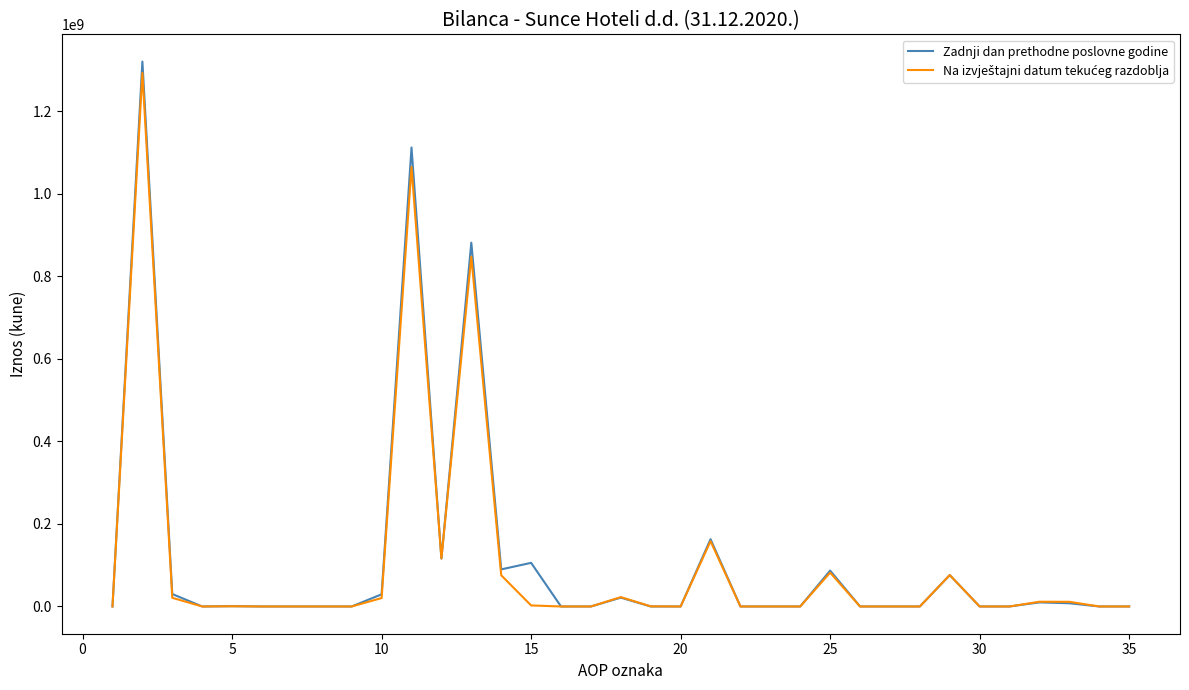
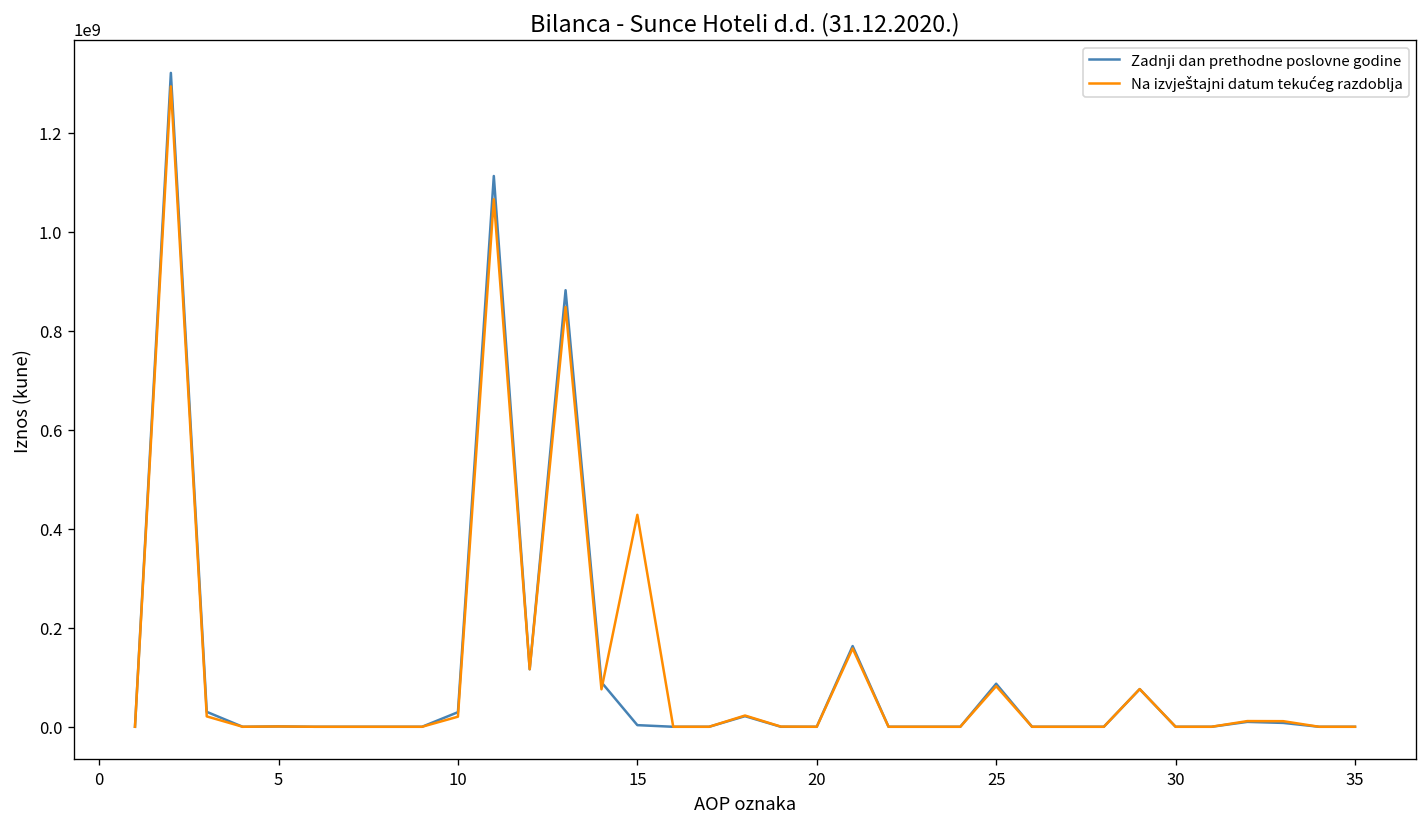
Zadnji dan prethodne poslovne godine, 15: 110000000 -> 0
Na izvještajni datum tekućeg razdoblja, 15: 0 -> 430000000
